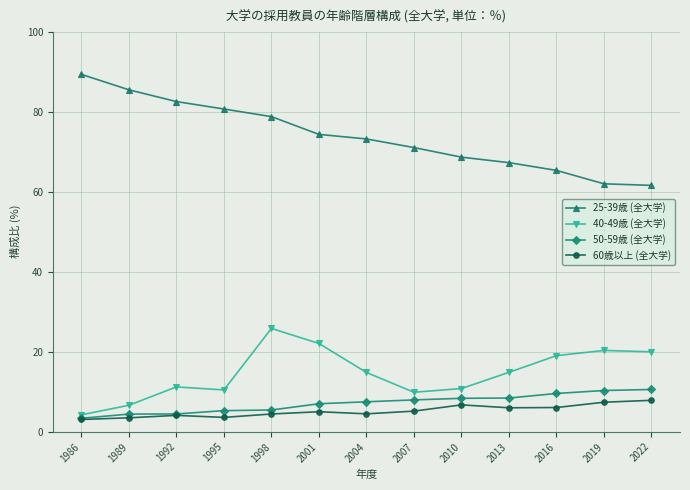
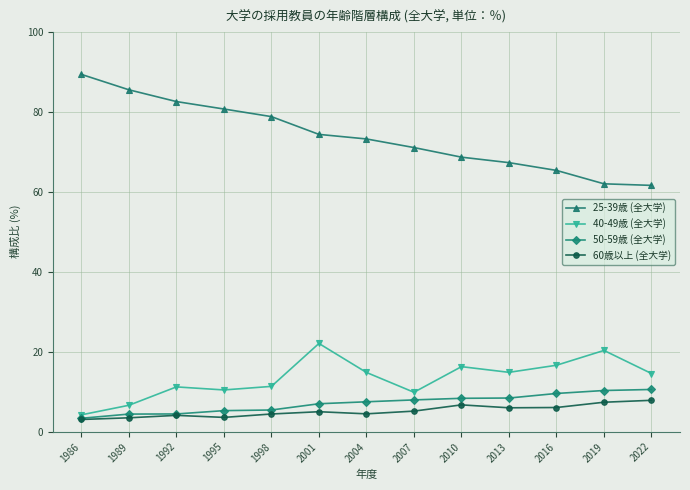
40-49歳 (全大学), 1998: 26 -> 11
40-49歳 (全大学), 2010: 11 -> 16
40-49歳 (全大学), 2016: 19 -> 17
40-49歳 (全大学), 2022: 20 -> 15
